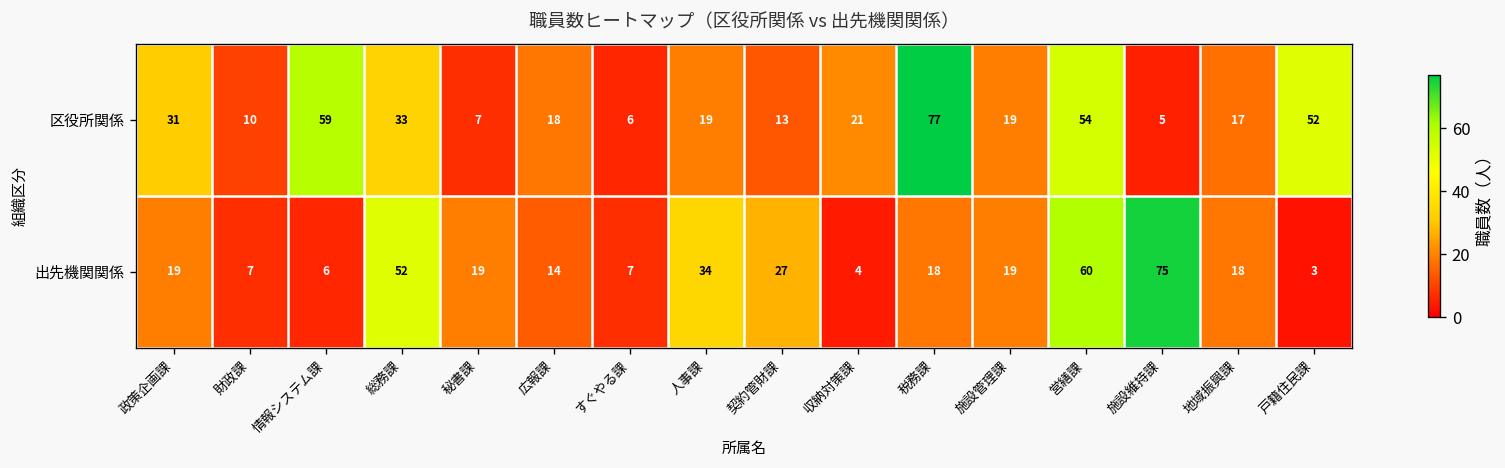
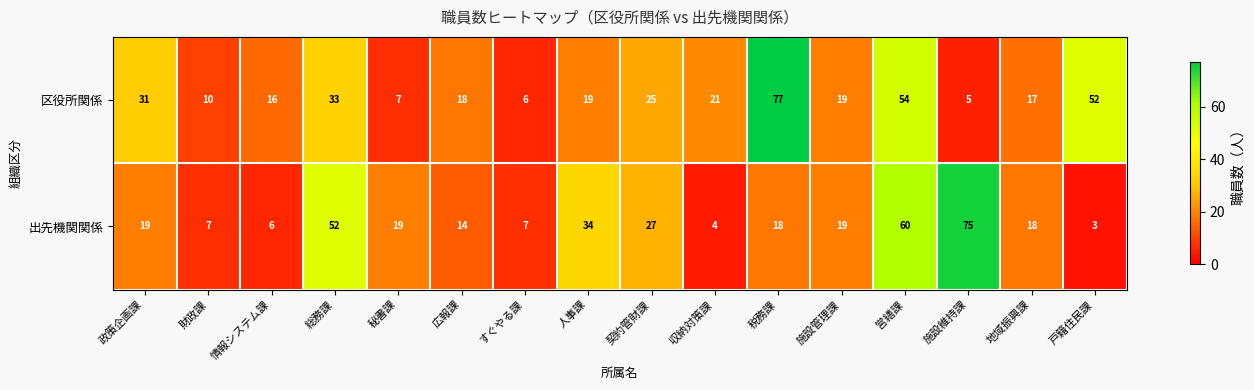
区役所関係, 情報システム課: 59 -> 16
区役所関係, 契約管財課: 13 -> 25
